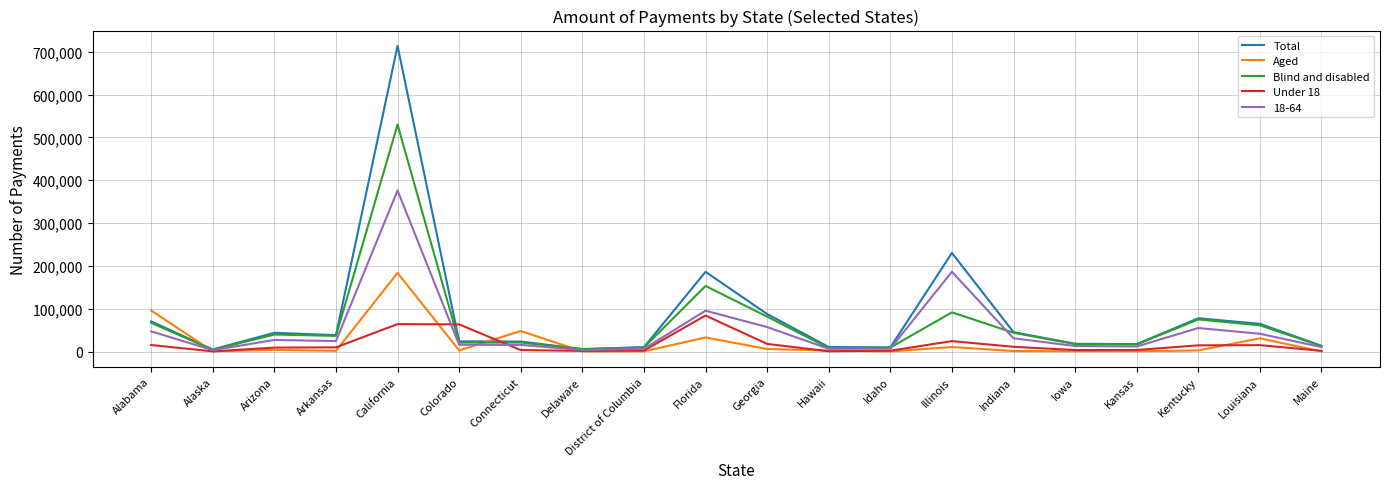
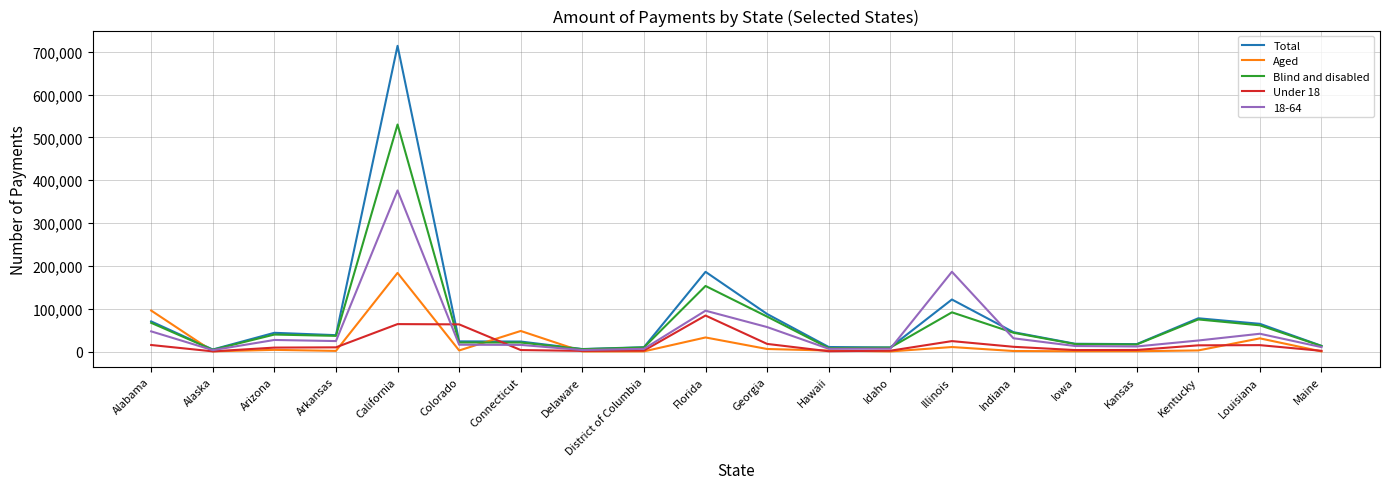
Total, Illinois: 230,000 -> 120,000
18-64, Kentucky: 60,000 -> 30,000
